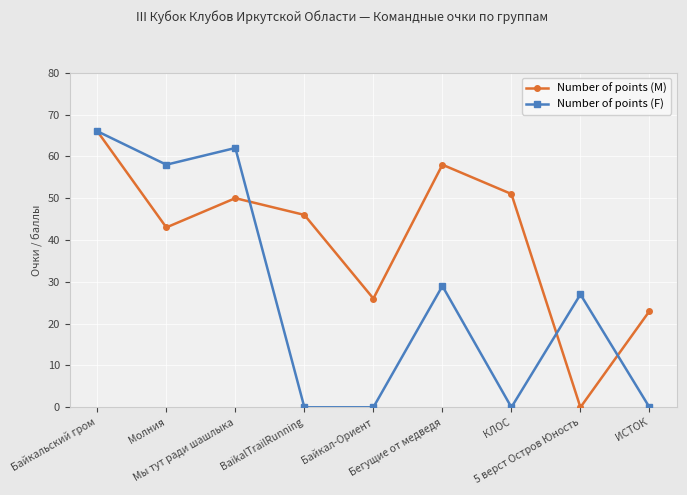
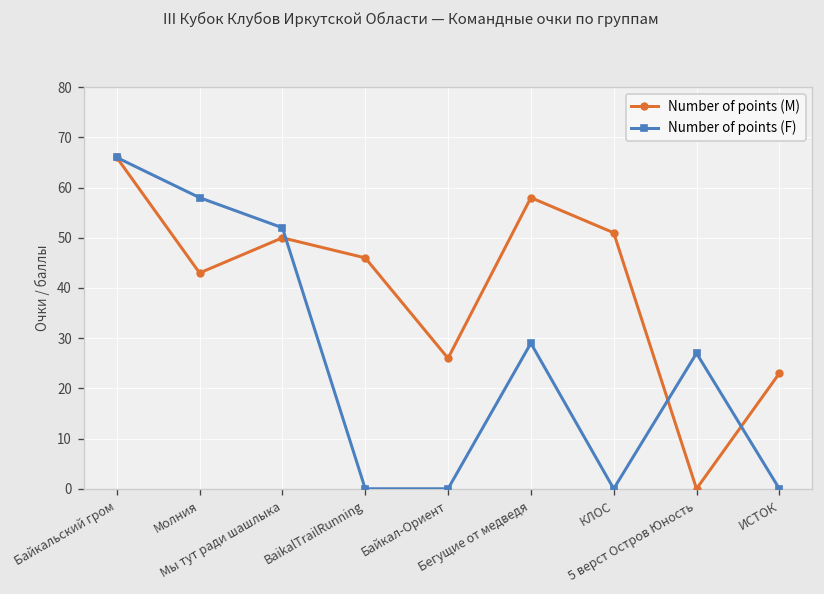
Number of points (F), Мы тут ради шашлыка: 62 -> 52
